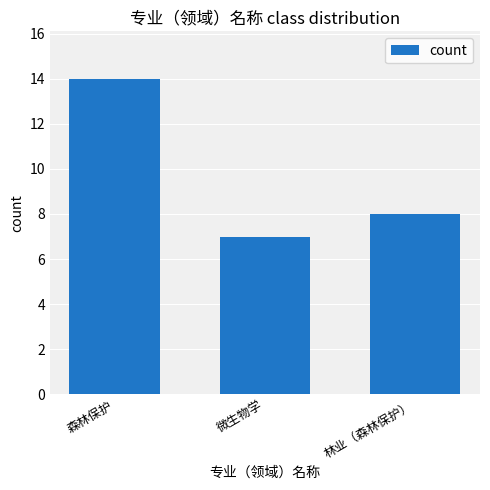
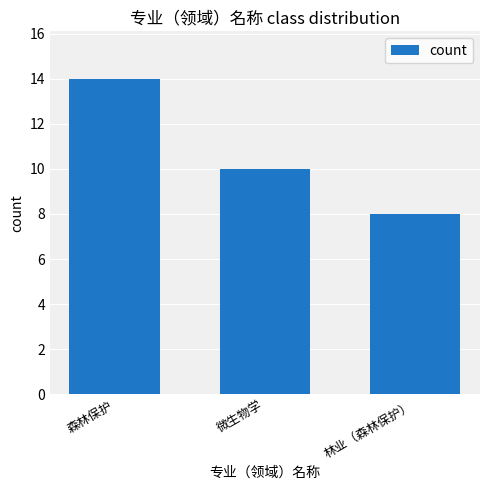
微生物学: 7 -> 10
